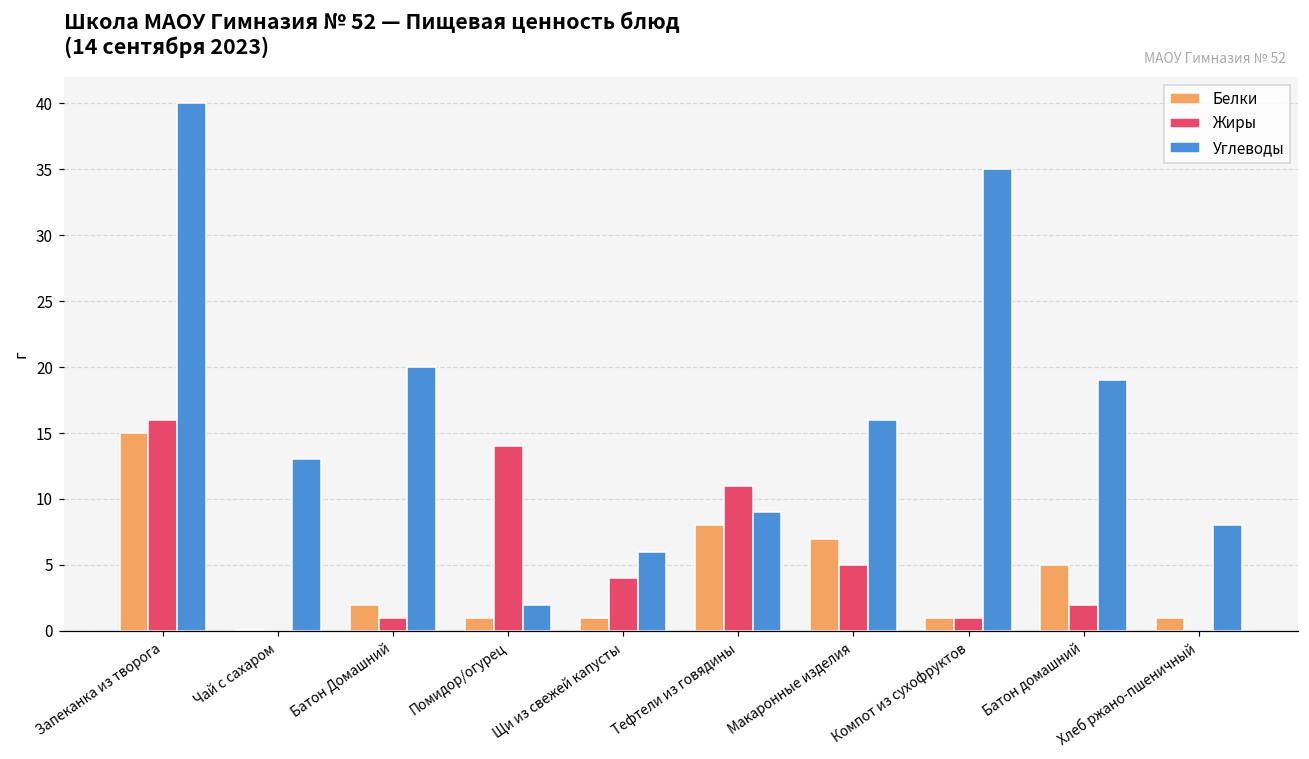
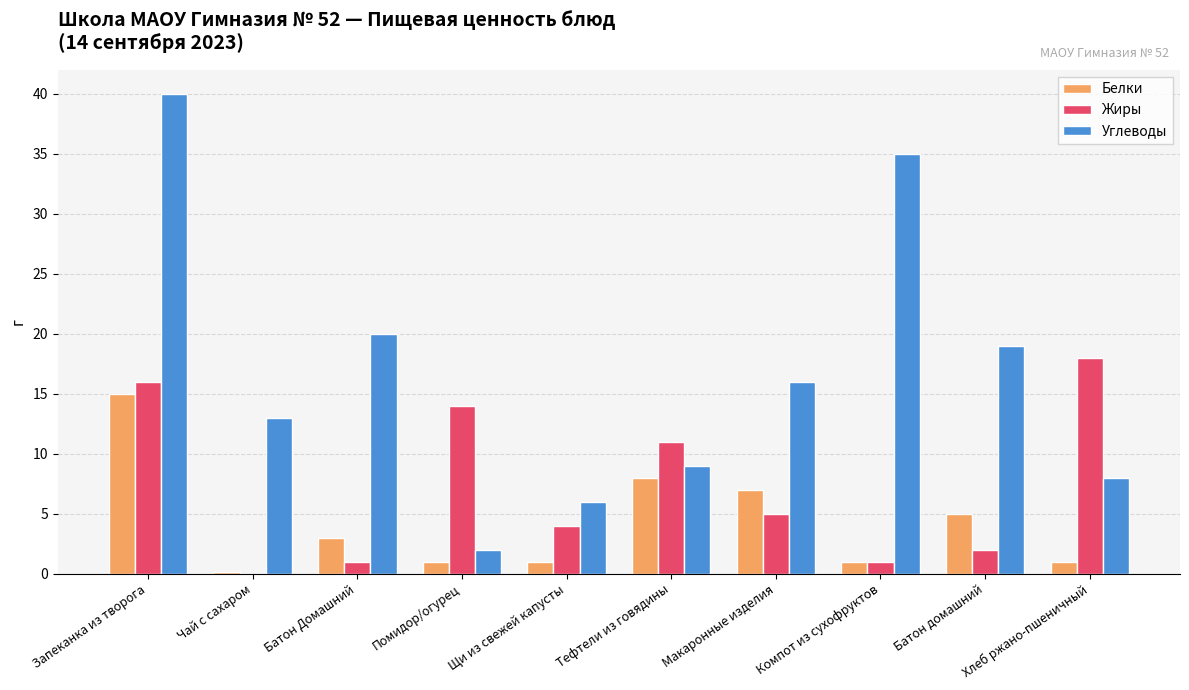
Белки, Батон Домашний: 2 -> 3
Жиры, Хлеб ржано-пшеничный: 0 -> 18
